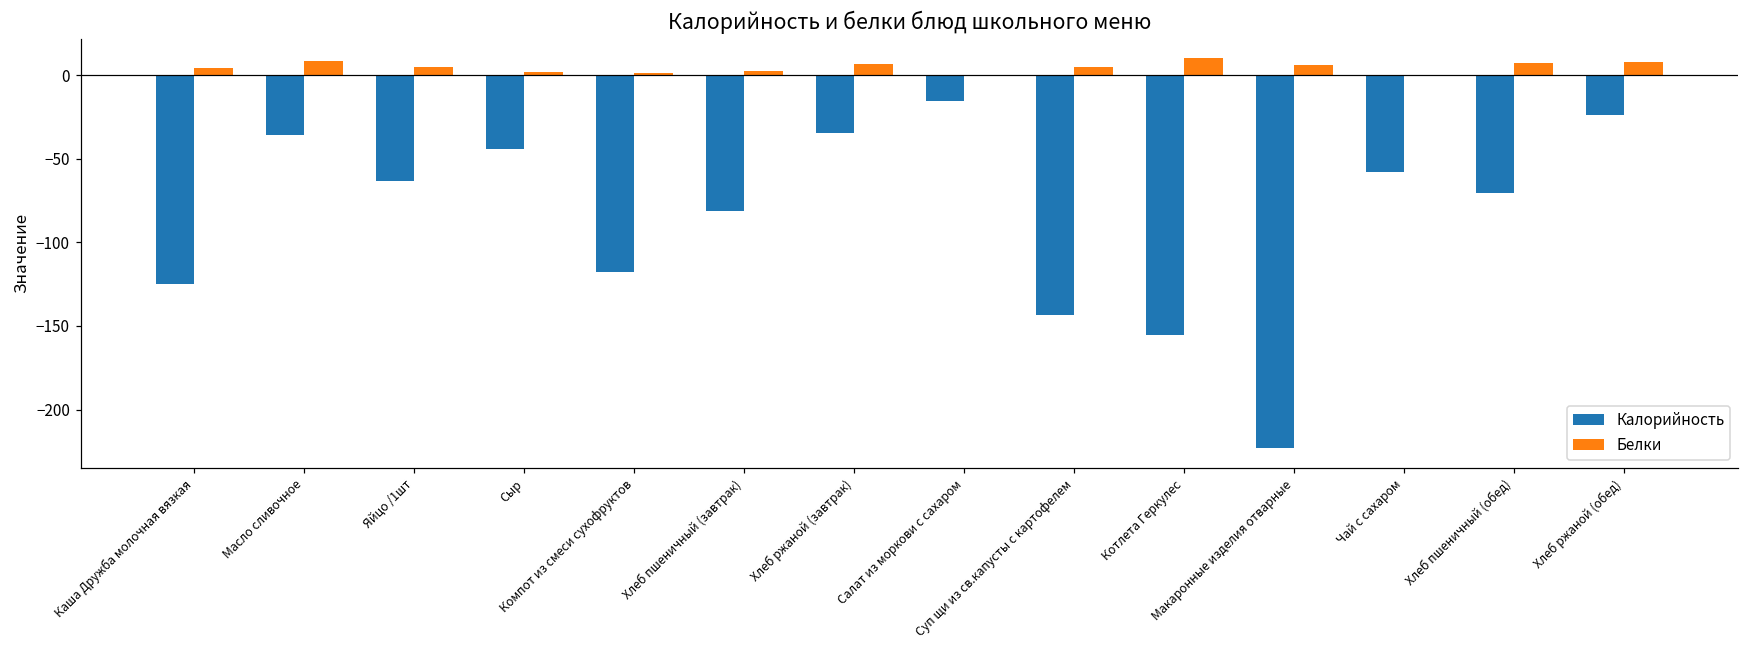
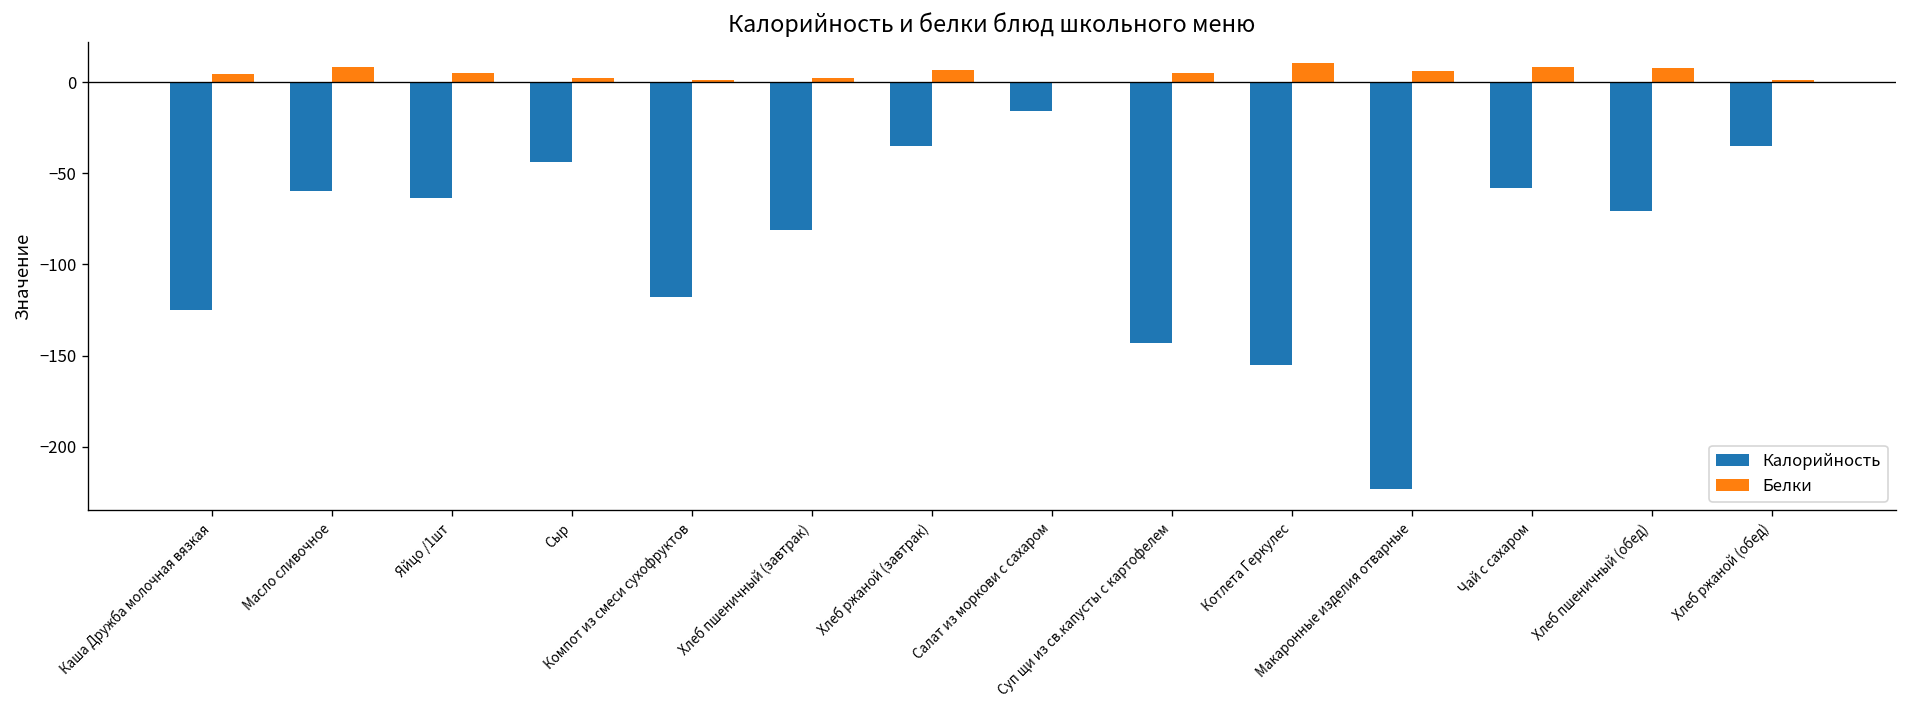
Калорийность, Масло сливочное: -36 -> -60
Белки, Чай с сахаром: 0 -> 9
Калорийность, Хлеб ржаной (обед): -24 -> -35
Белки, Хлеб ржаной (обед): 8 -> 1
